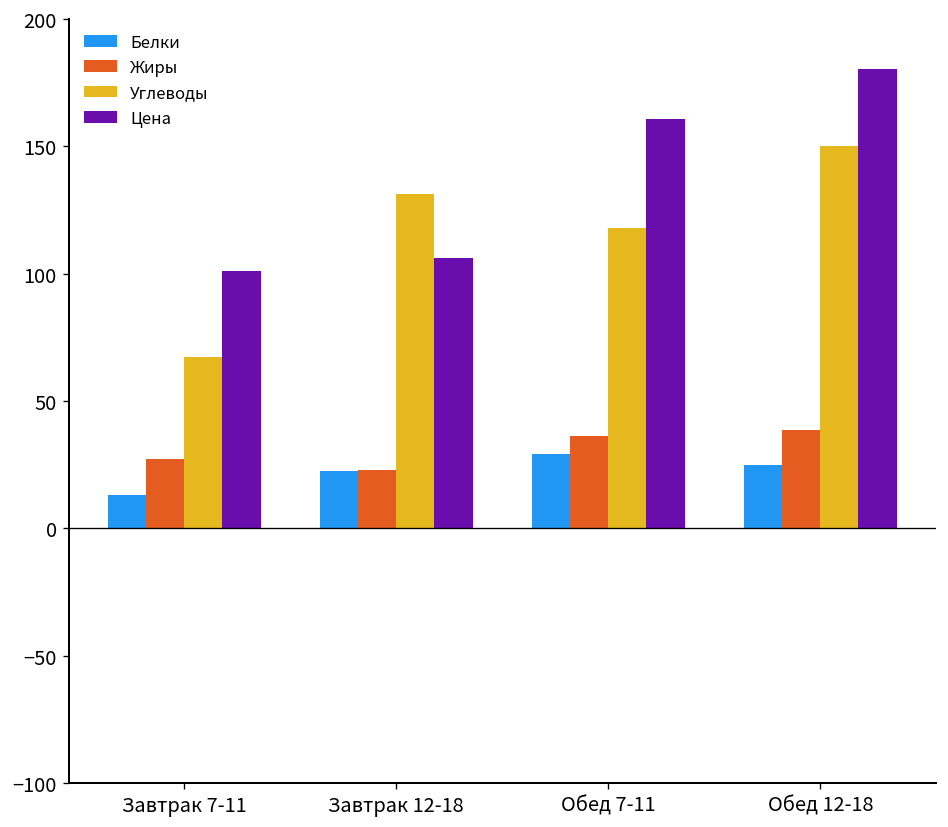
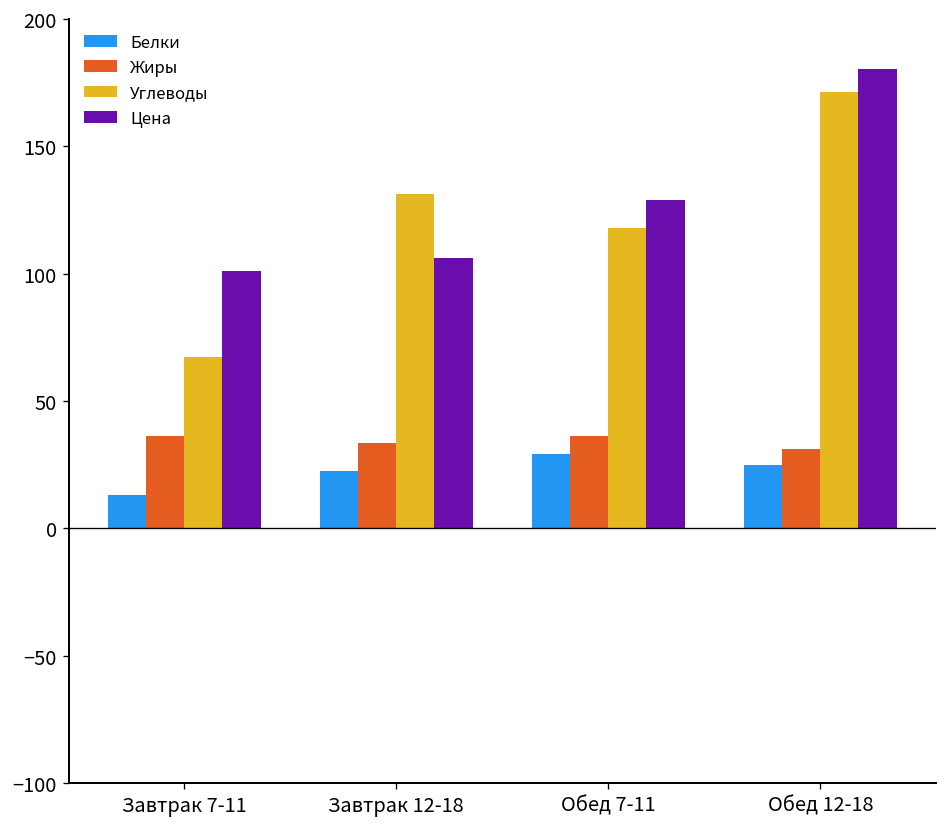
Жиры, Завтрак 7-11: 27 -> 36
Жиры, Завтрак 12-18: 23 -> 33
Цена, Обед 7-11: 161 -> 129
Жиры, Обед 12-18: 39 -> 31
Углеводы, Обед 12-18: 150 -> 171
